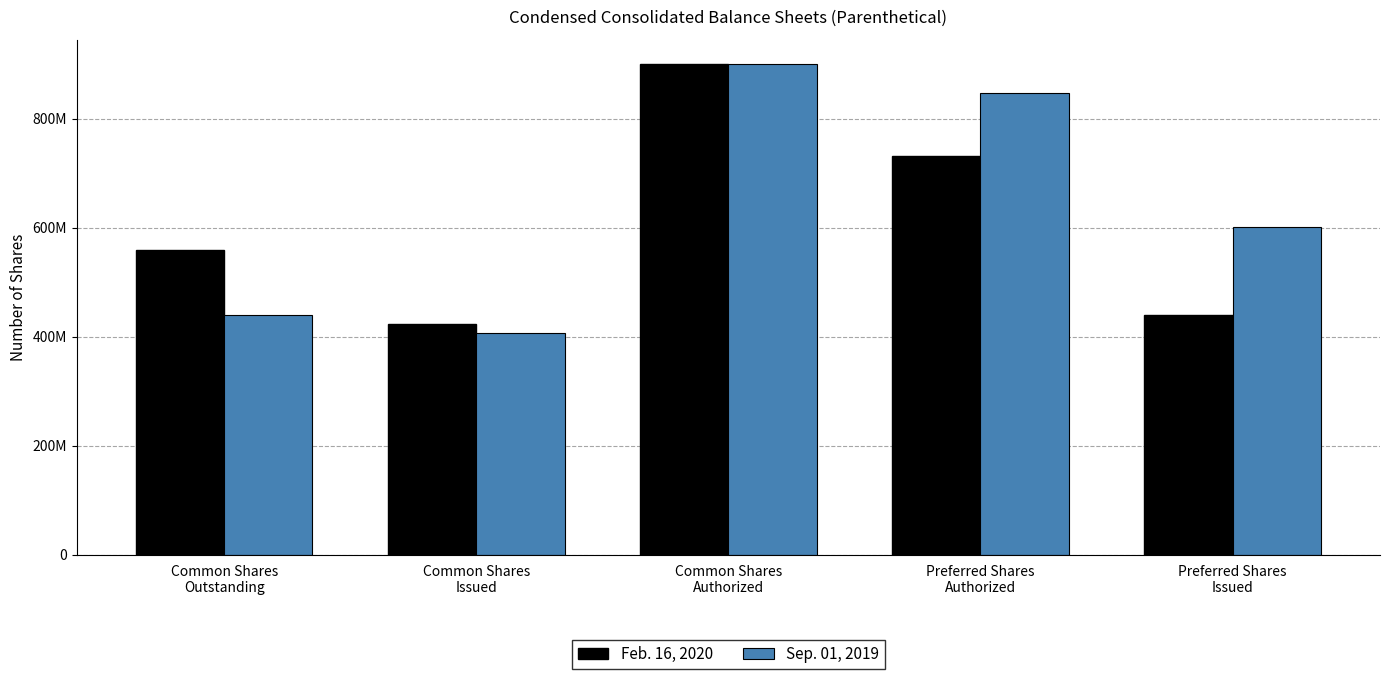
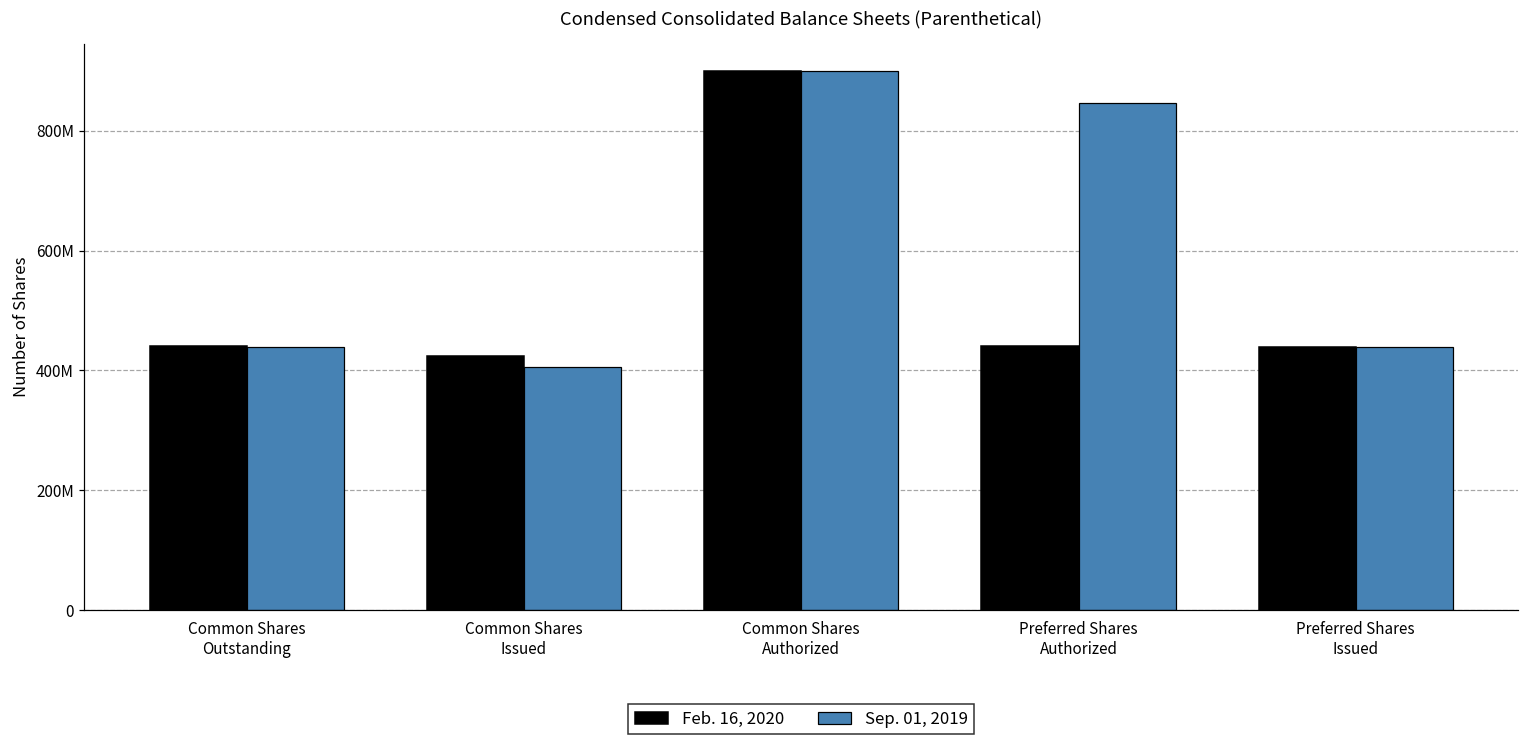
Feb. 16, 2020, Common Shares Outstanding: 560000000 -> 440000000
Feb. 16, 2020, Preferred Shares Authorized: 730000000 -> 440000000
Sep. 01, 2019, Preferred Shares Issued: 600000000 -> 440000000
